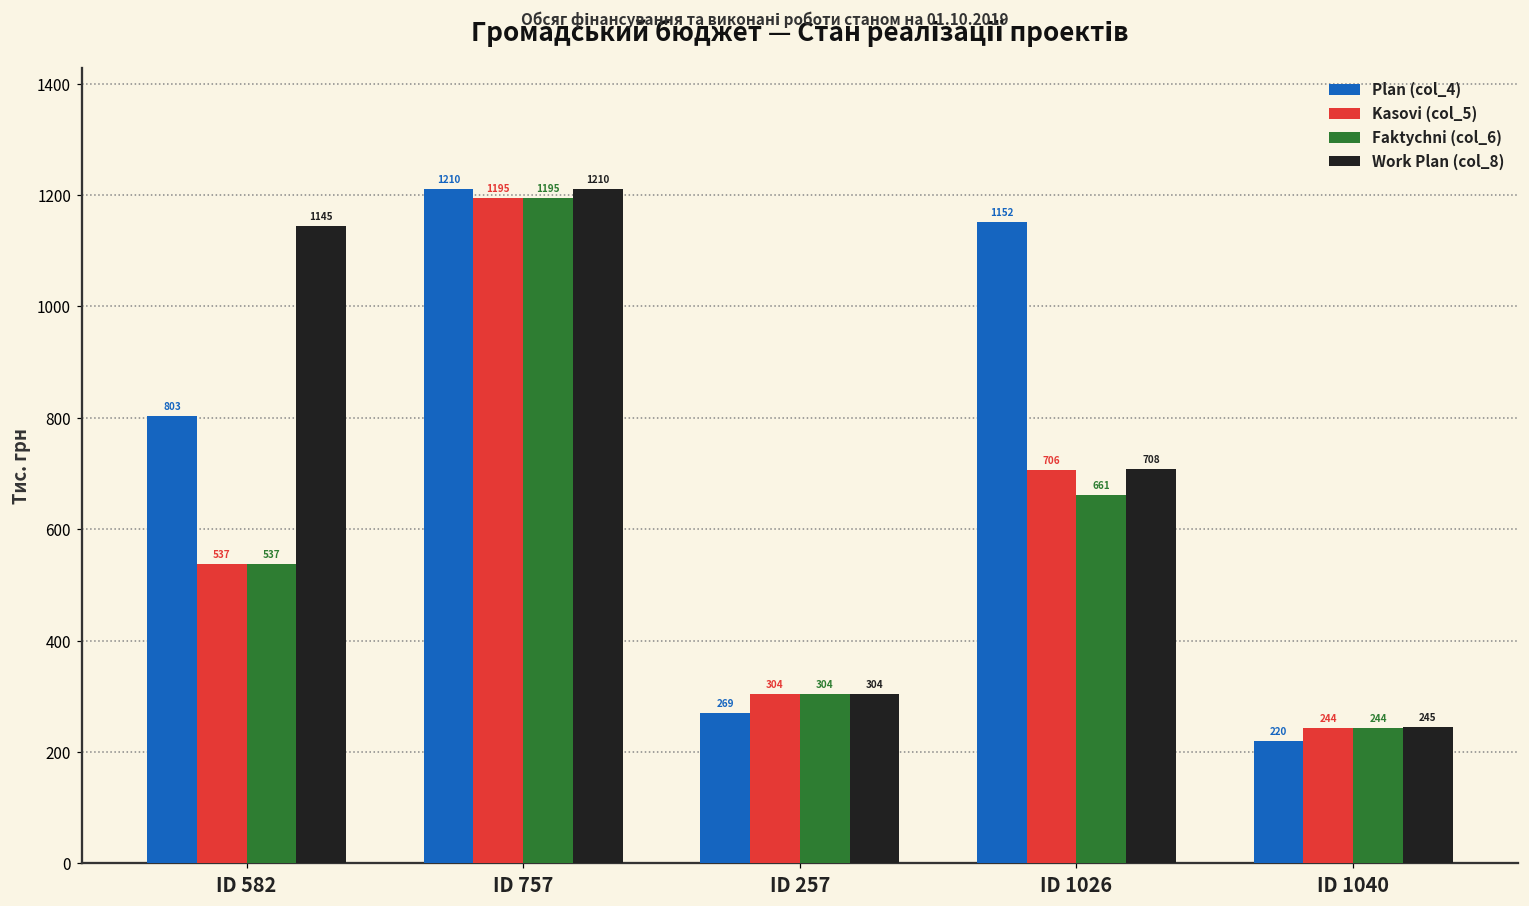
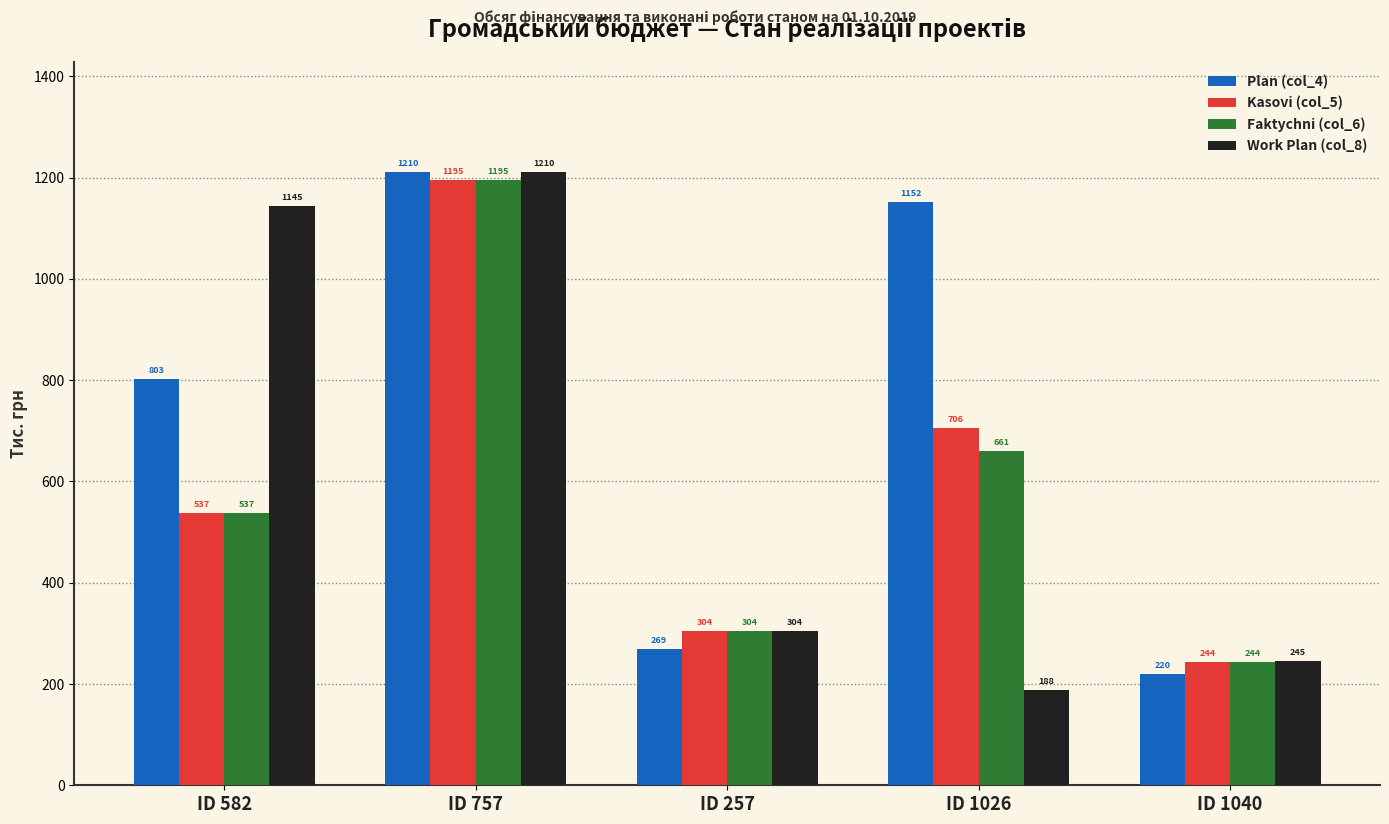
Work Plan (col_8), ID 1026: 708 -> 188
